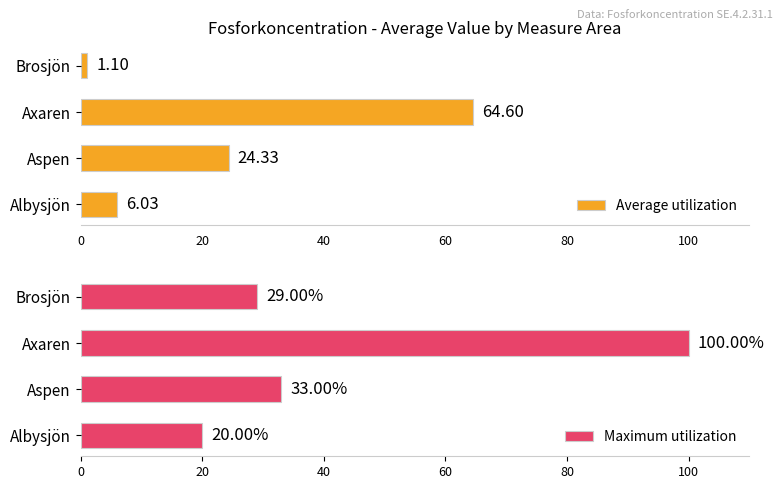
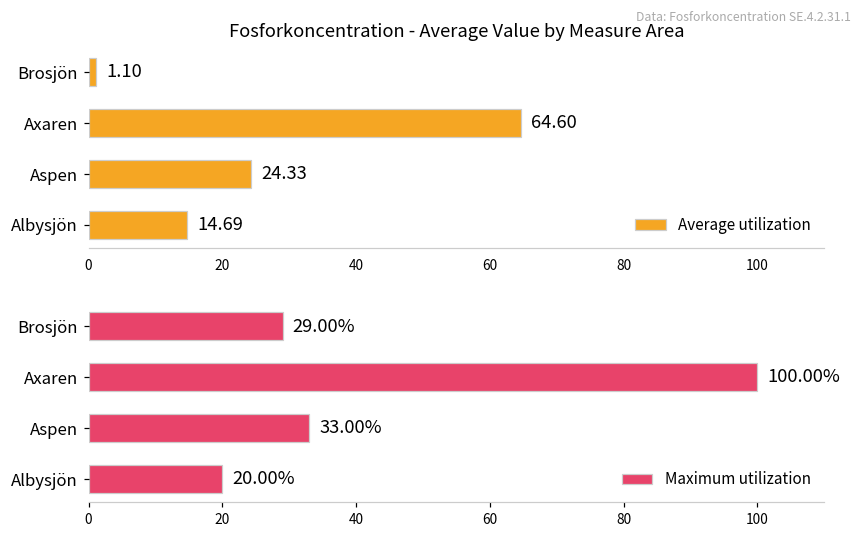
Fosforkoncentration - Average Value by Measure Area, Albysjön: 6.03 -> 14.69
